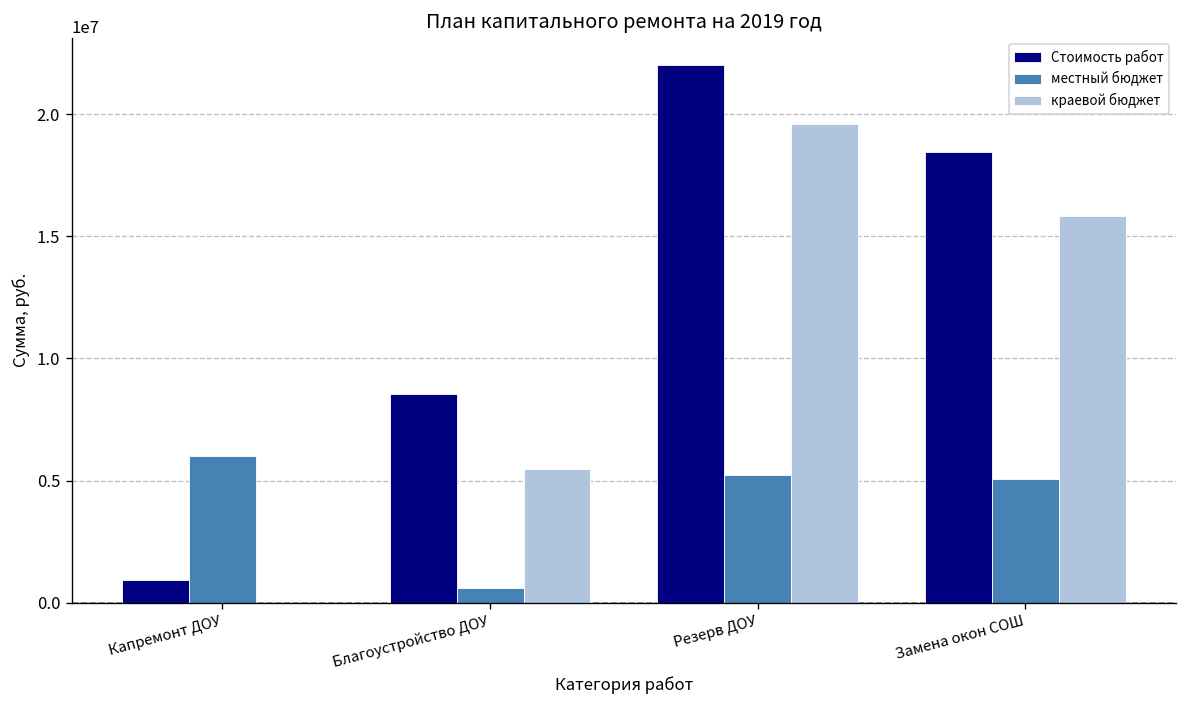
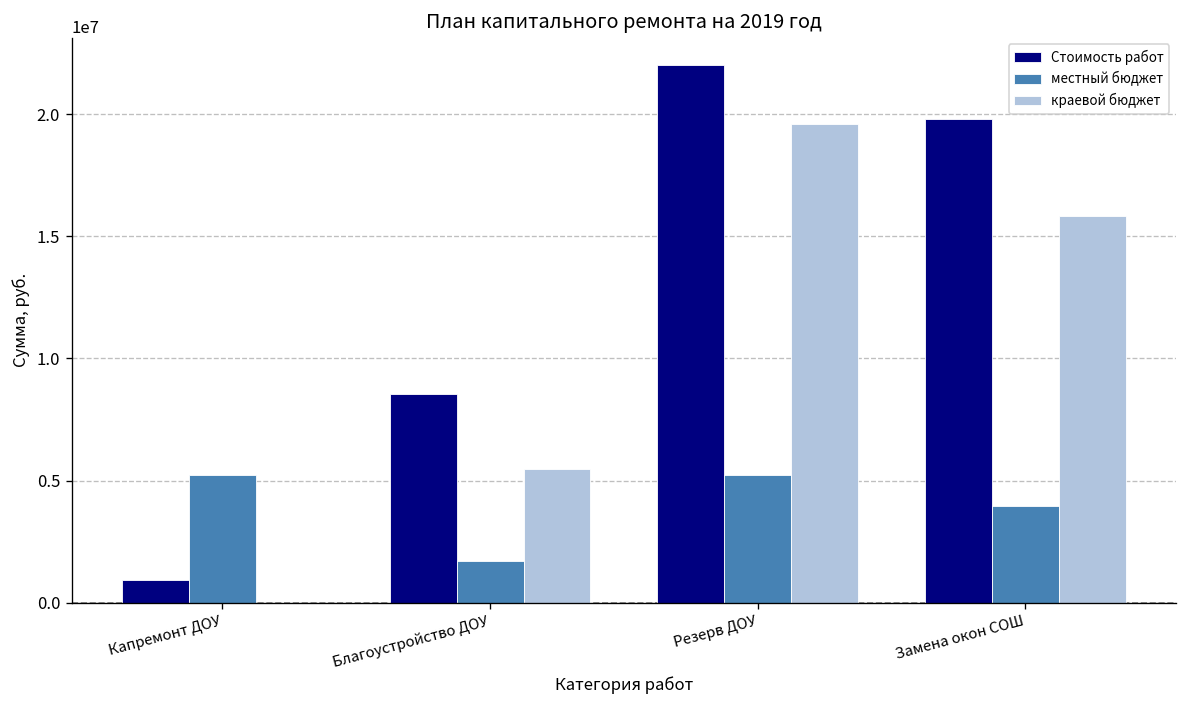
местный бюджет, Капремонт ДОУ: 6000000 -> 5200000
местный бюджет, Благоустройство ДОУ: 600000 -> 1700000
Стоимость работ, Замена окон СОШ: 18500000 -> 19800000
местный бюджет, Замена окон СОШ: 5100000 -> 4000000
